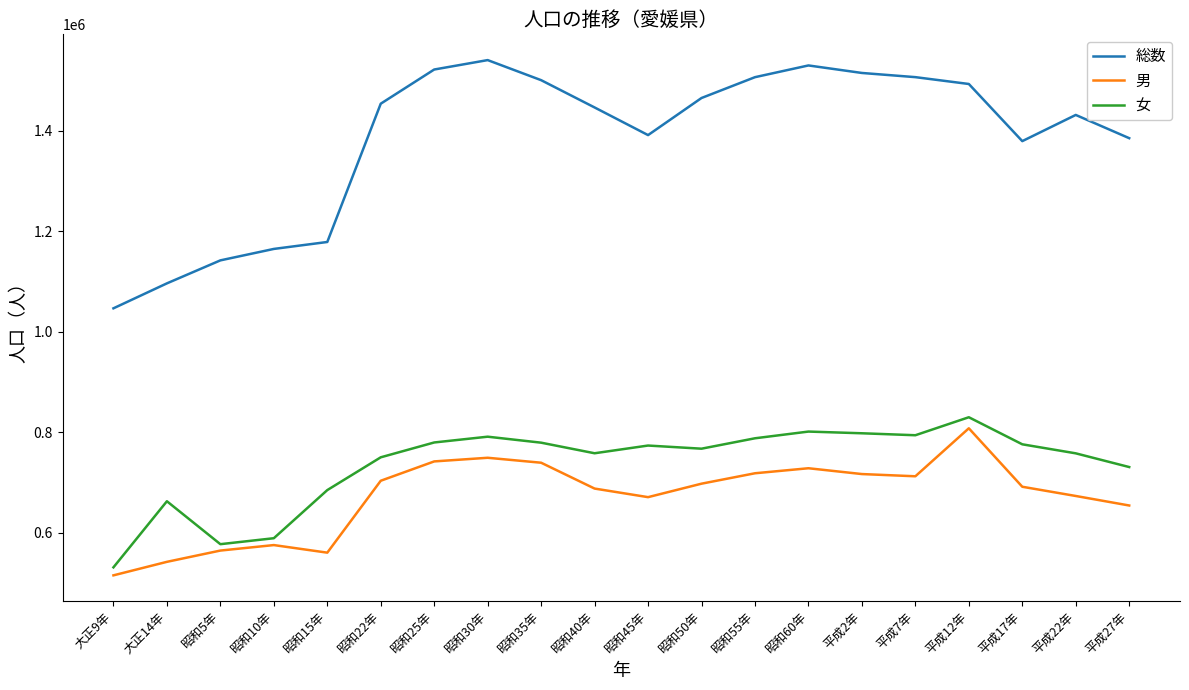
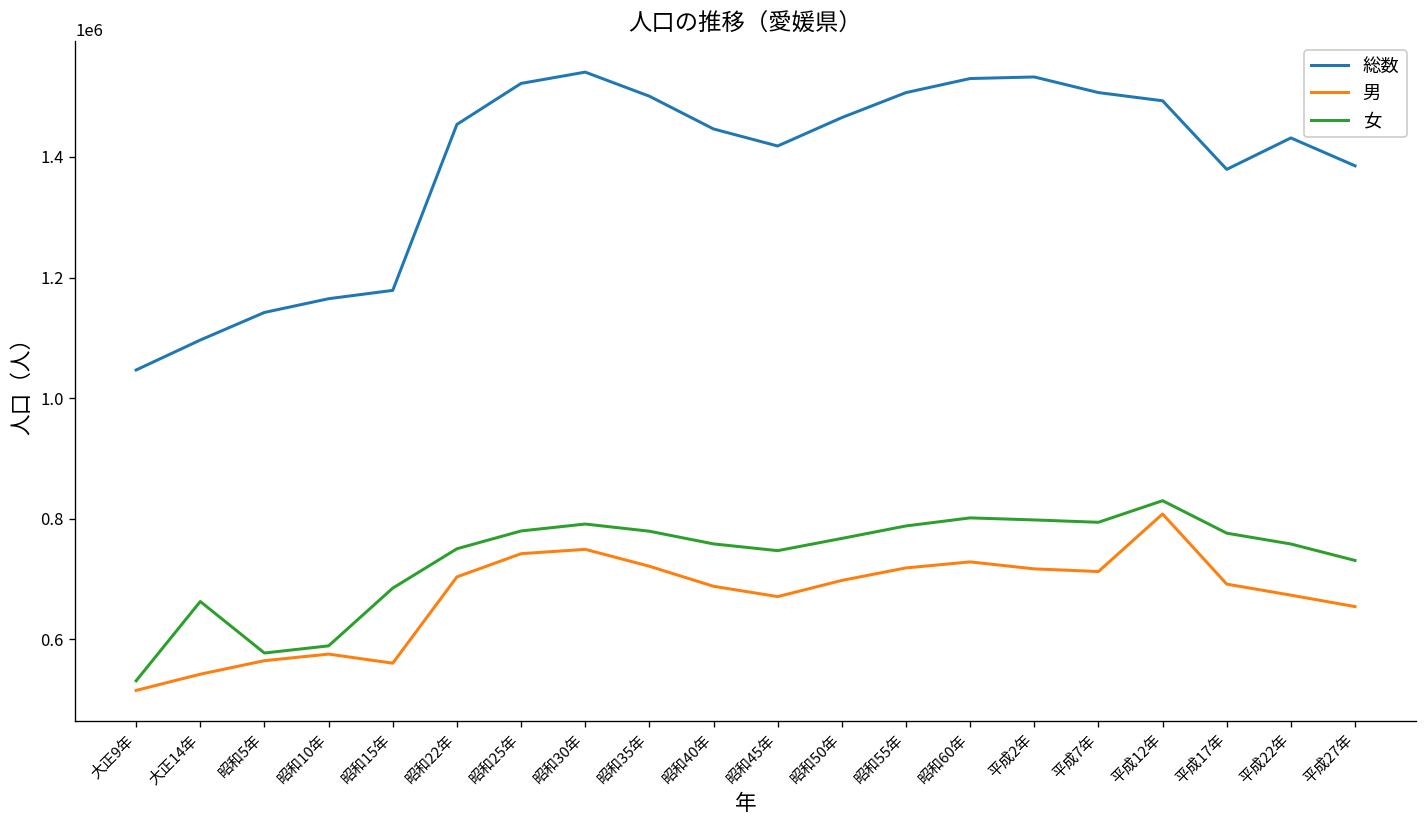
男, 昭和35年: 740000 -> 720000
総数, 昭和45年: 1390000 -> 1420000
女, 昭和45年: 770000 -> 750000
総数, 平成2年: 1520000 -> 1530000
